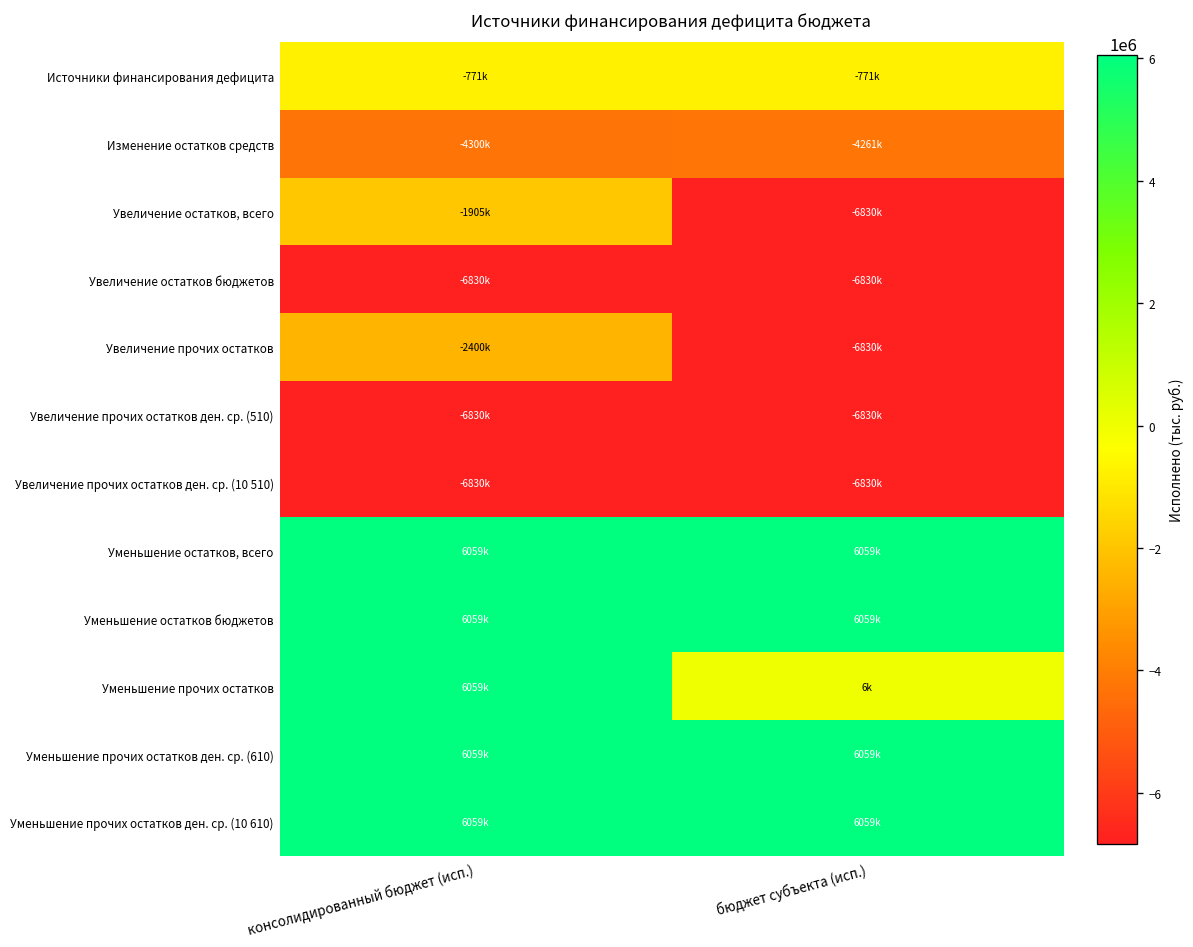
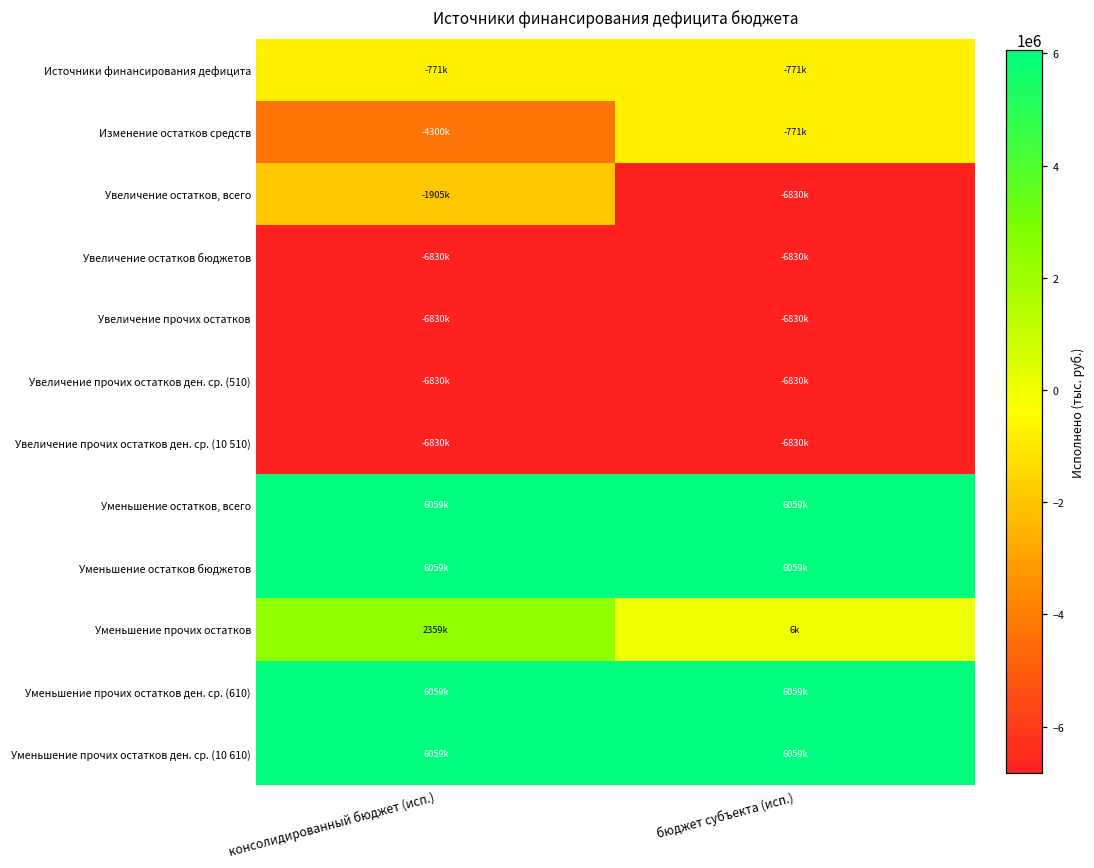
Изменение остатков средств, бюджет субъекта (исп.): -4261k -> -771k
Увеличение прочих остатков, консолидированный бюджет (исп.): -2400k -> -6830k
Уменьшение прочих остатков, консолидированный бюджет (исп.): 6059k -> 2359k
